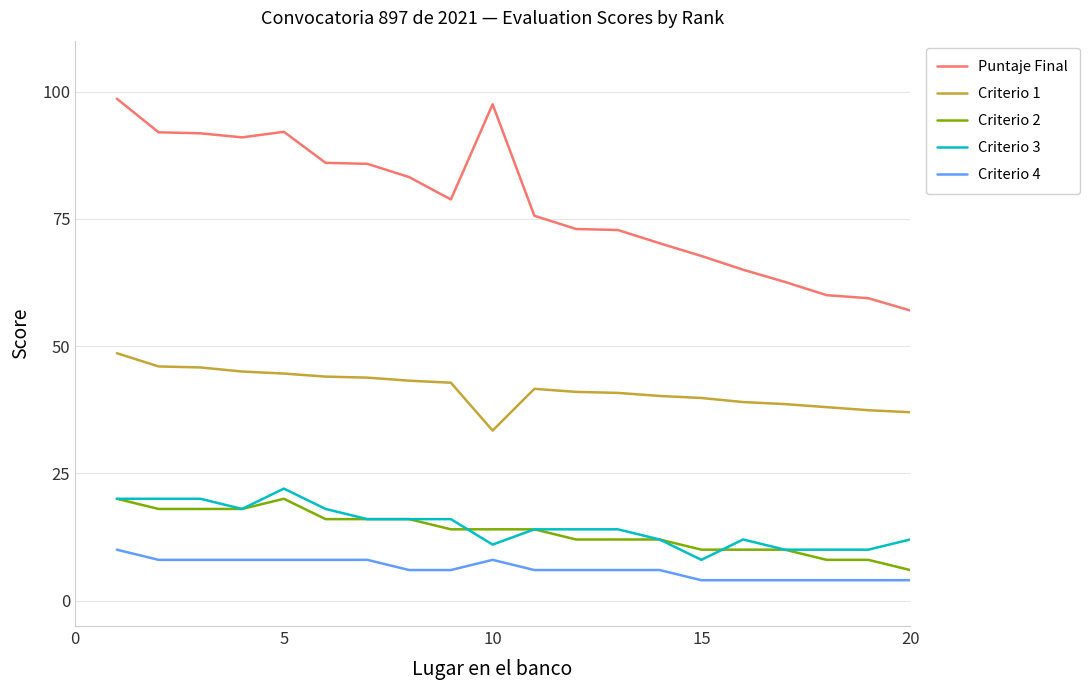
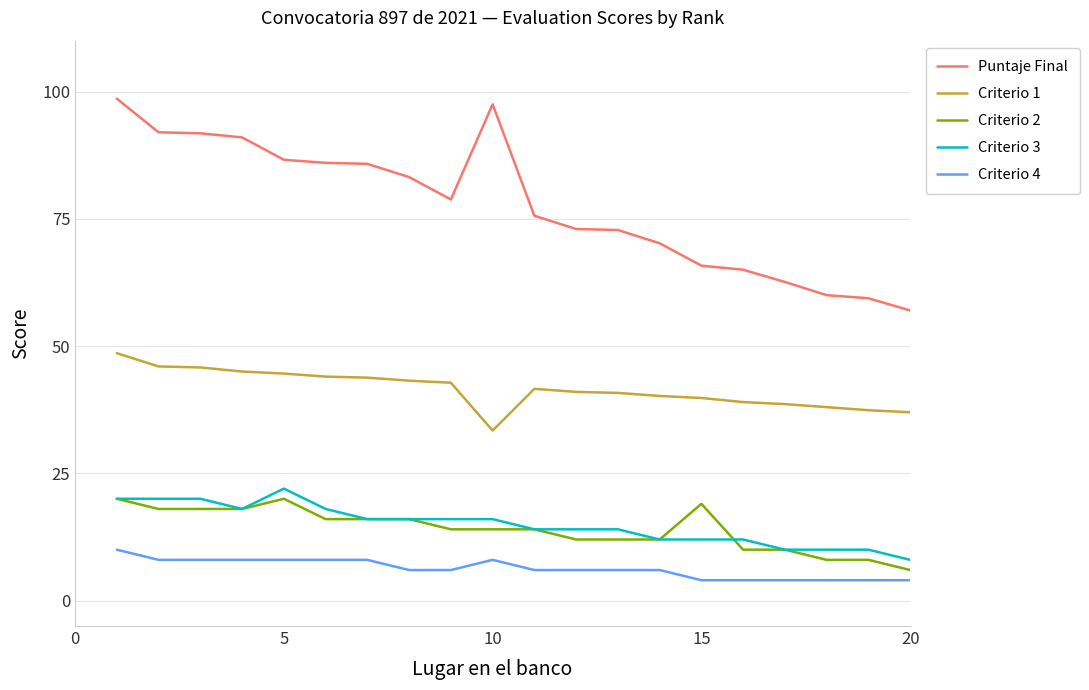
Puntaje Final, 5: 92 -> 87
Criterio 3, 10: 11 -> 16
Puntaje Final, 15: 68 -> 66
Criterio 2, 15: 10 -> 19
Criterio 3, 15: 8 -> 12
Criterio 3, 20: 12 -> 8
